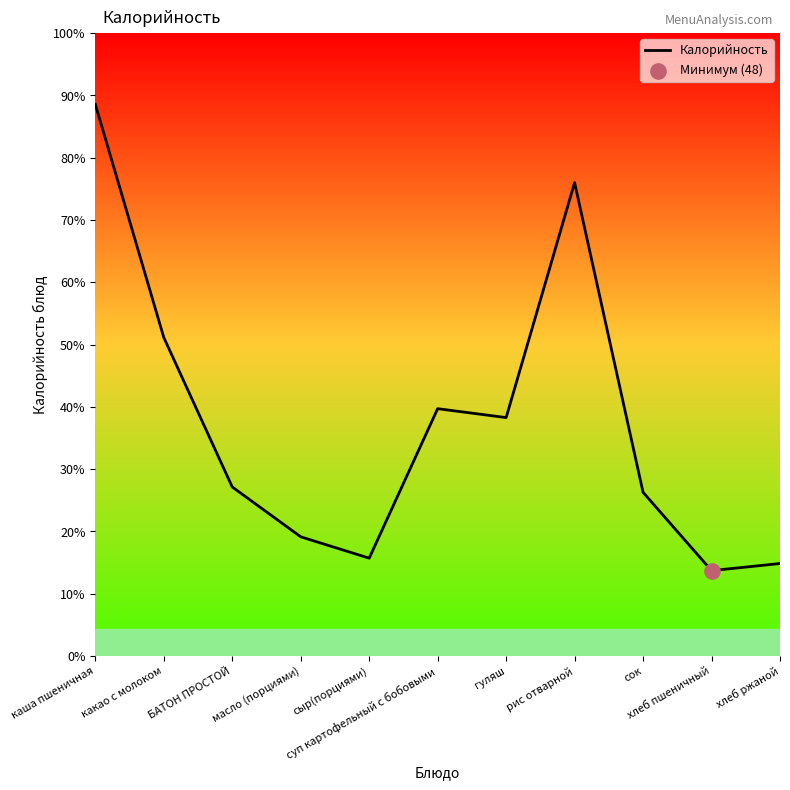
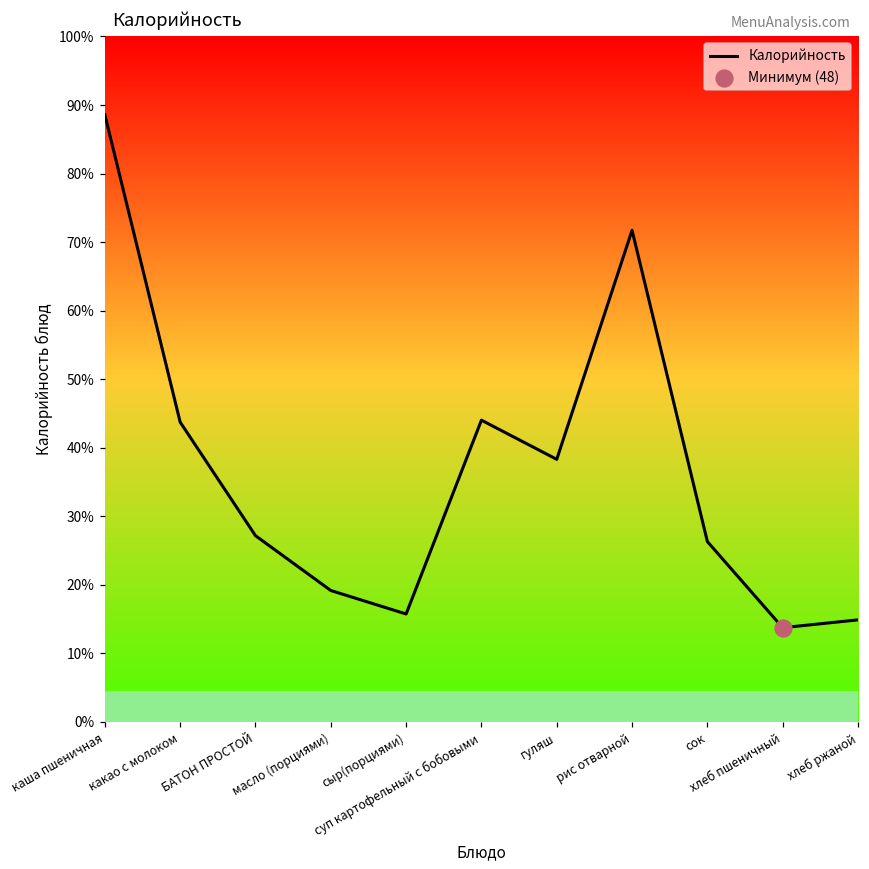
Калорийность, какао с молоком: 51% -> 44%
Калорийность, суп картофельный с бобовыми: 40% -> 44%
Калорийность, рис отварной: 76% -> 72%
